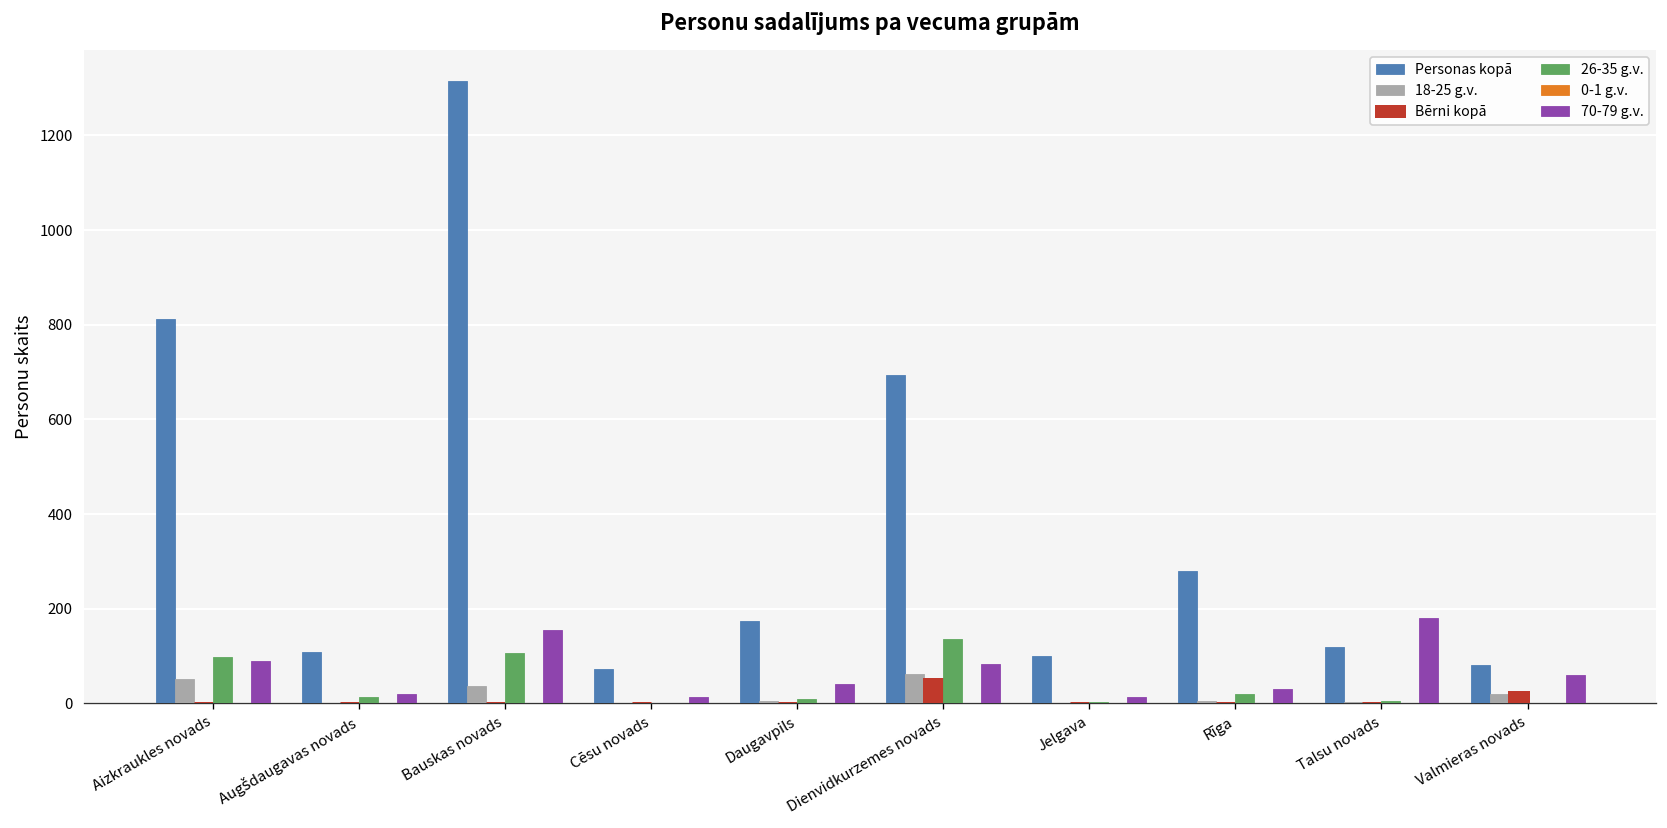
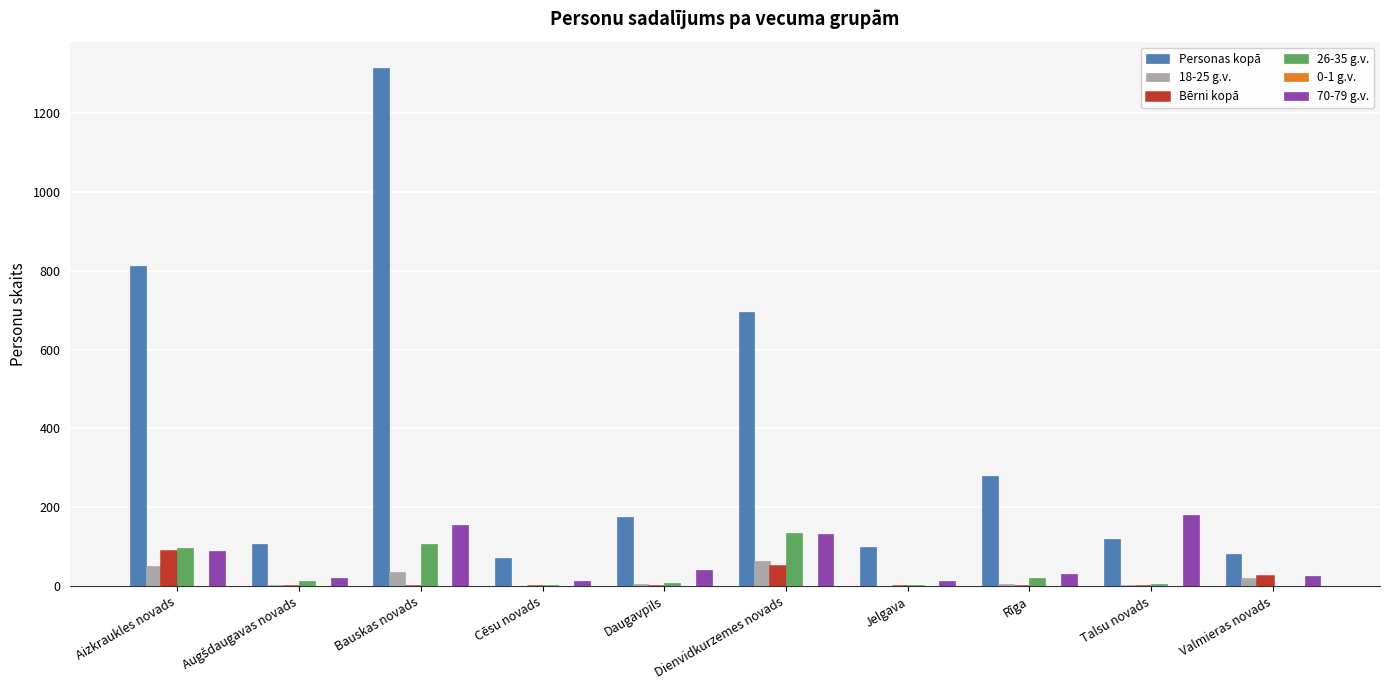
Bērni kopā, Aizkraukles novads: 0 -> 90
70-79 g.v., Dienvidkurzemes novads: 80 -> 130
70-79 g.v., Valmieras novads: 60 -> 30
